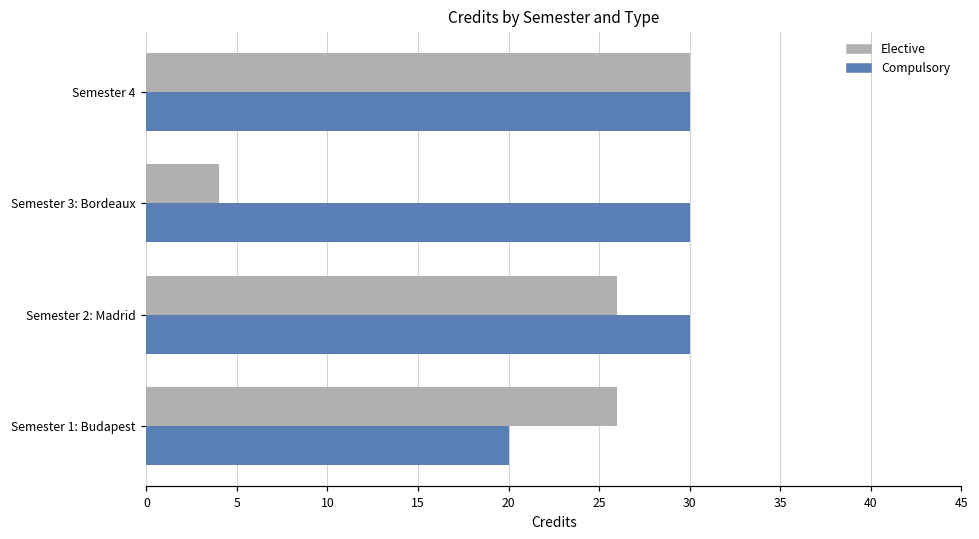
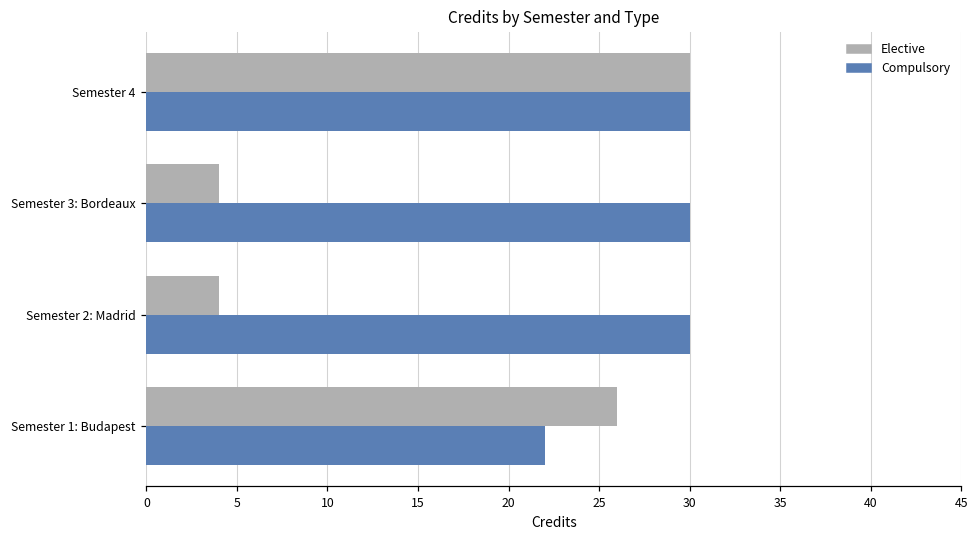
Elective, Semester 2: Madrid: 26 -> 4
Compulsory, Semester 1: Budapest: 20 -> 22
